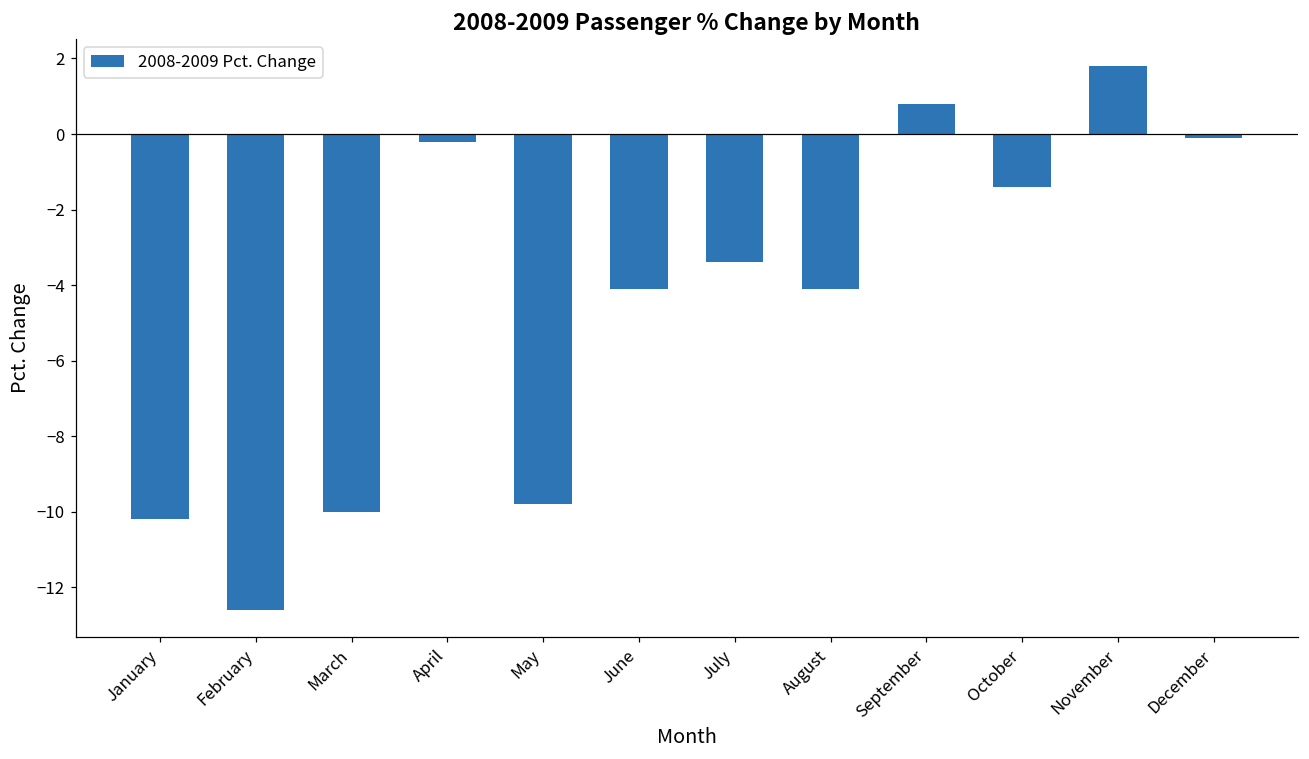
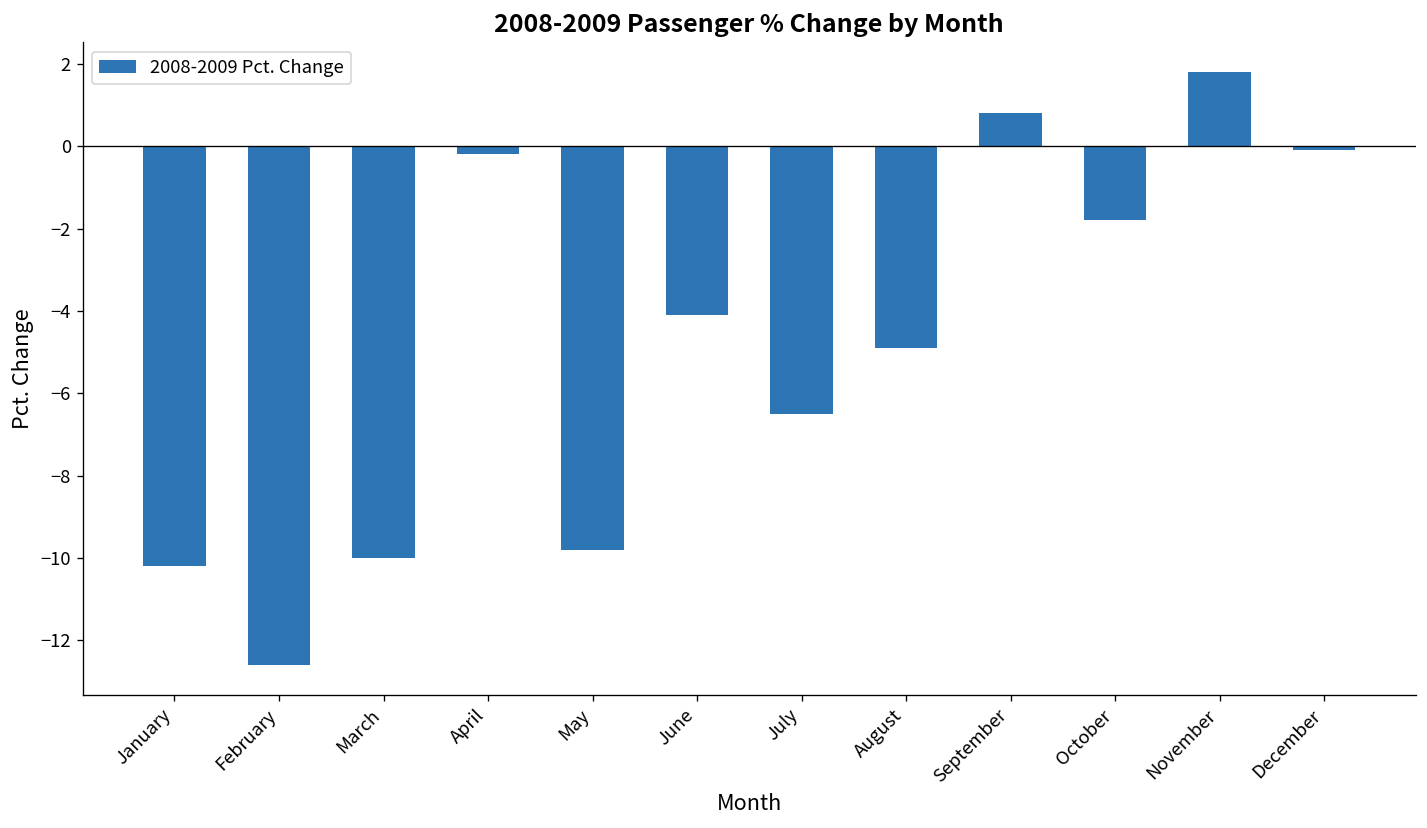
July: -3.4 -> -6.5
August: -4.1 -> -4.9
October: -1.4 -> -1.8
